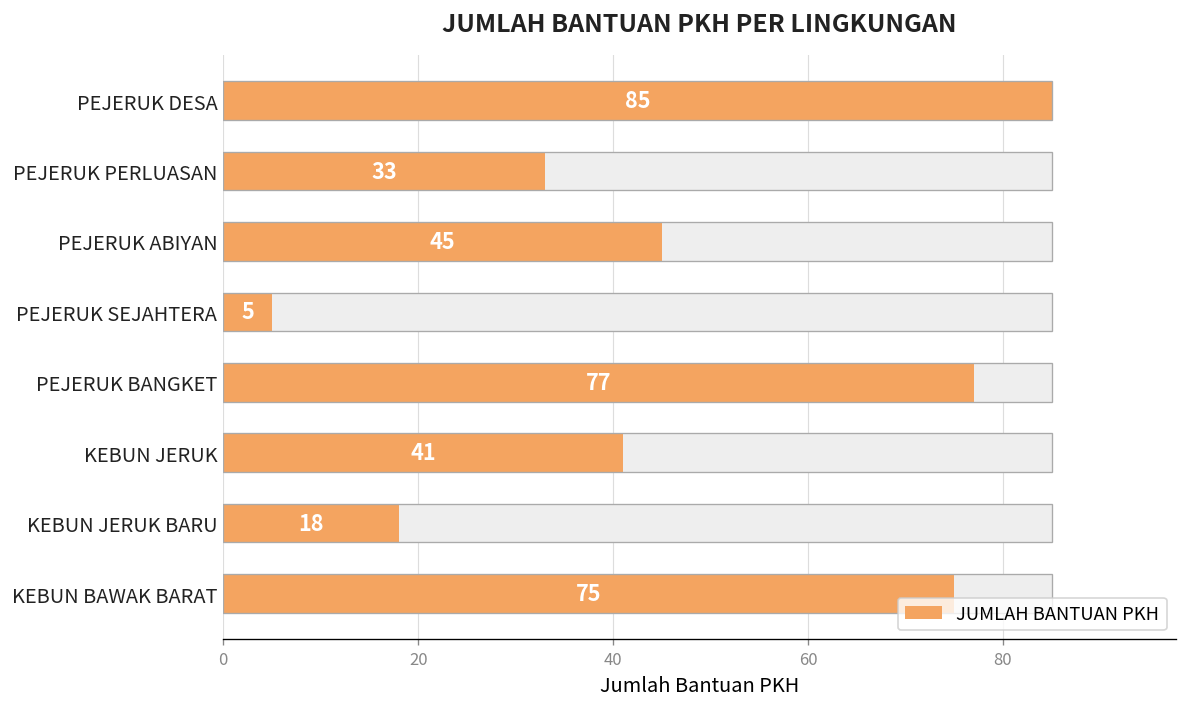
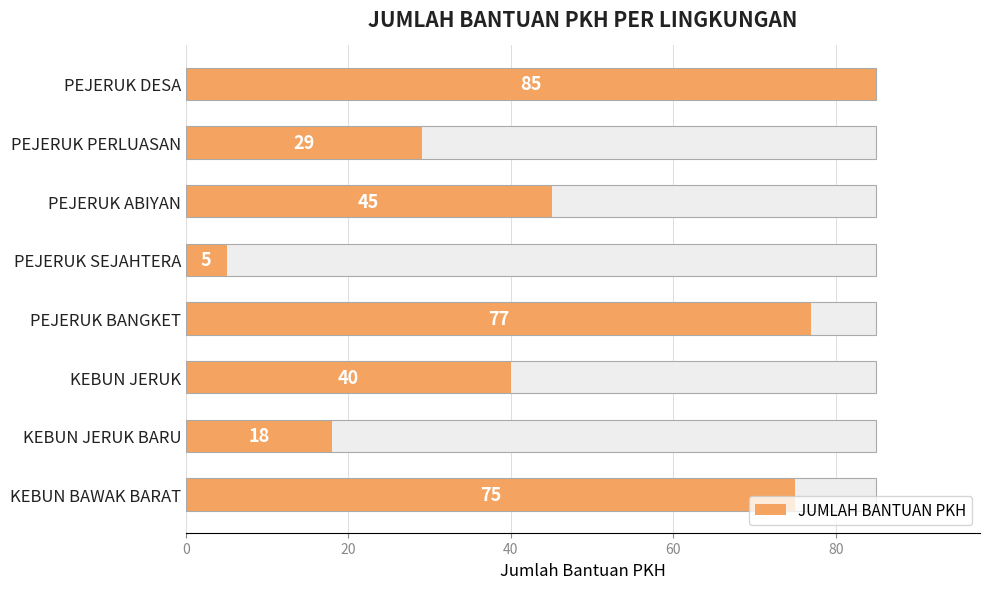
JUMLAH BANTUAN PKH, PEJERUK PERLUASAN: 33 -> 29
JUMLAH BANTUAN PKH, KEBUN JERUK: 41 -> 40
